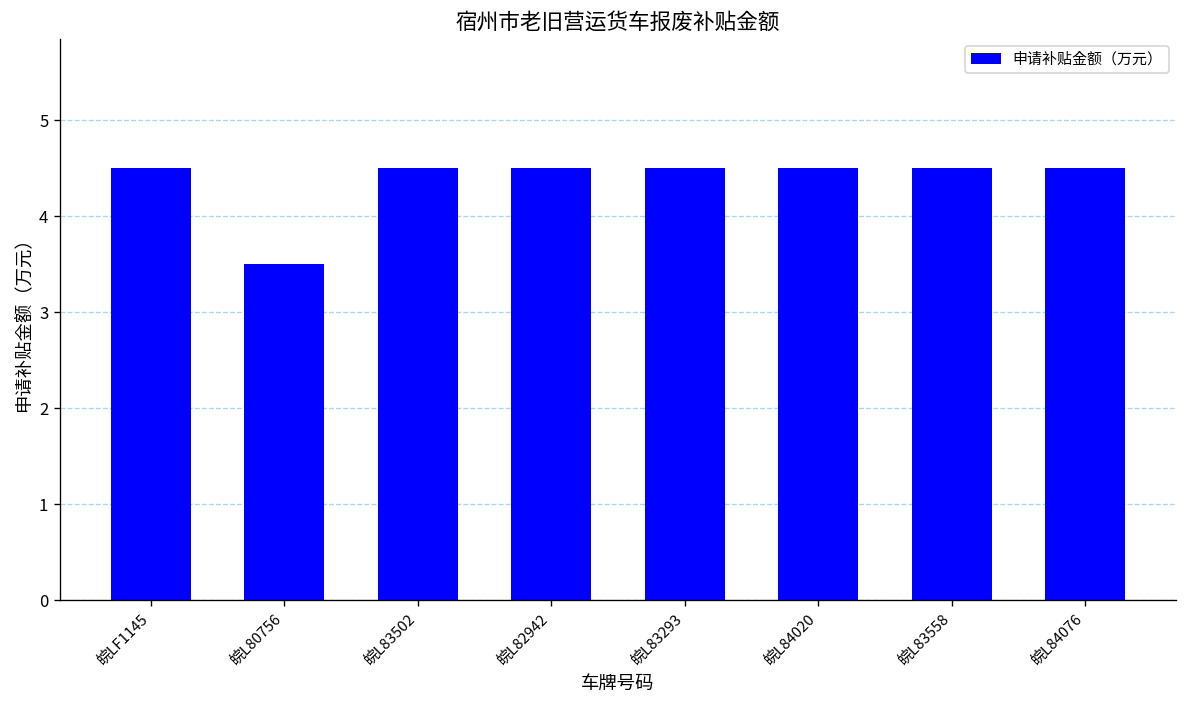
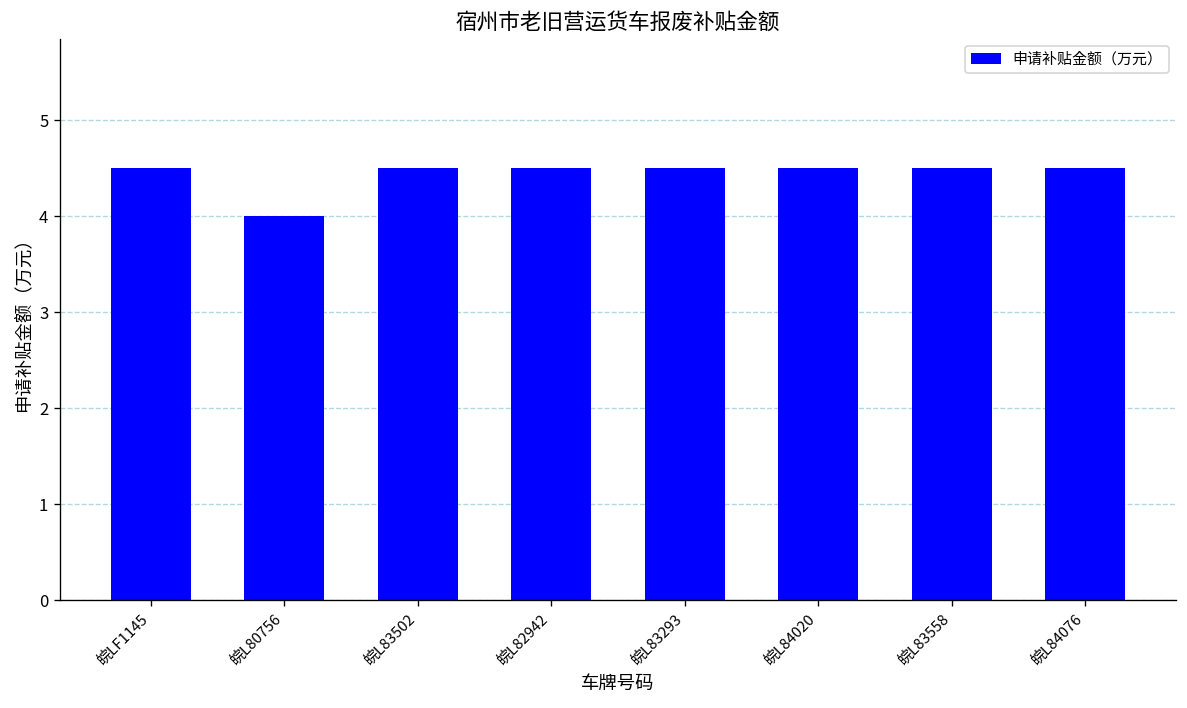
皖L80756: 3.5 -> 4.0
